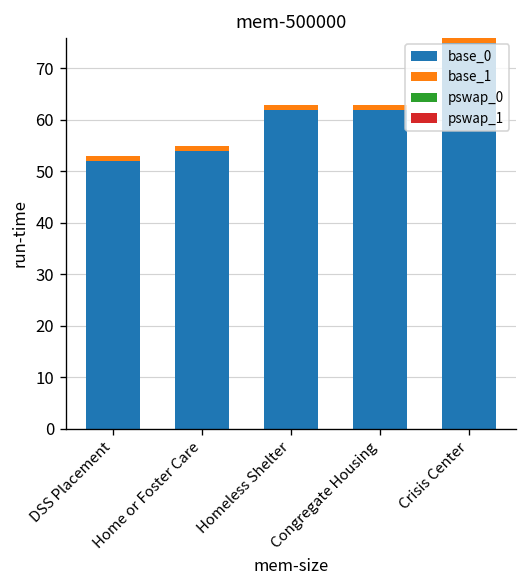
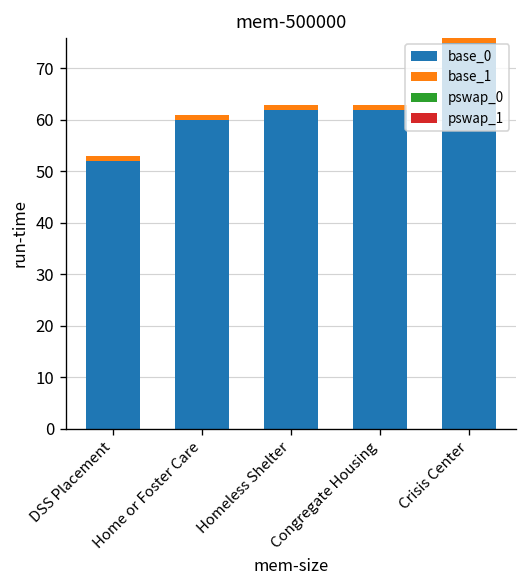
base_0, Home or Foster Care: 54 -> 60
